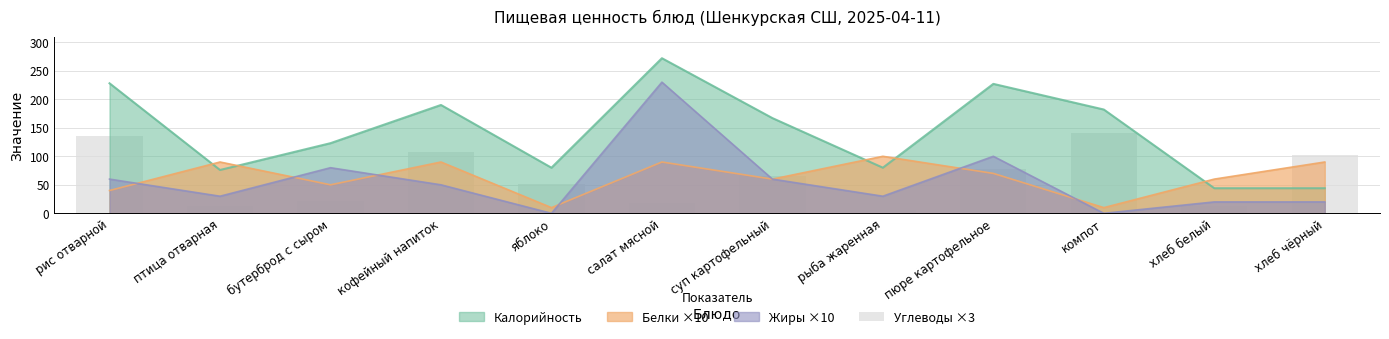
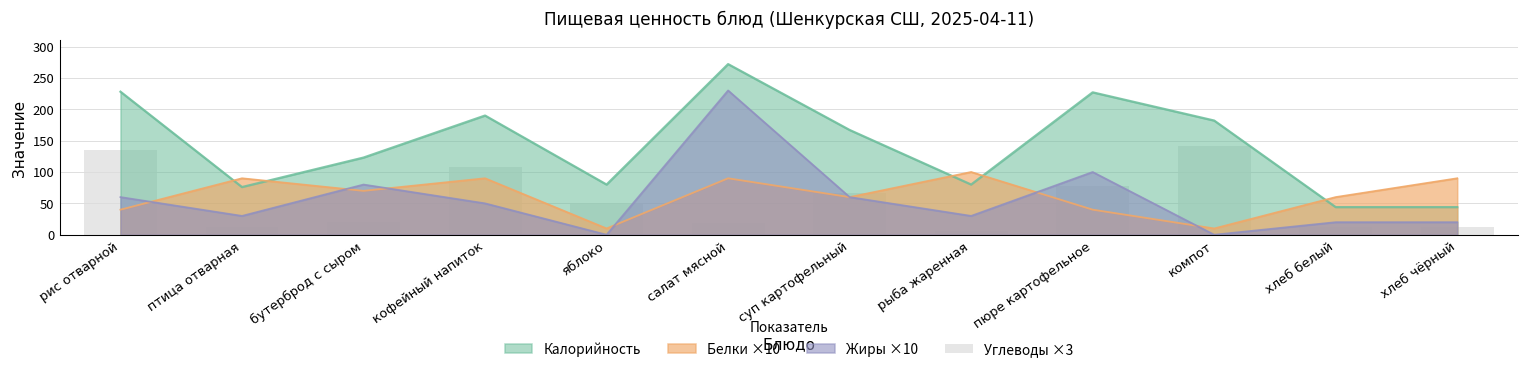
Белки ×10, бутерброд с сыром: 50 -> 70
Белки ×10, пюре картофельное: 70 -> 40
Углеводы ×3, хлеб чёрный: 100 -> 10
